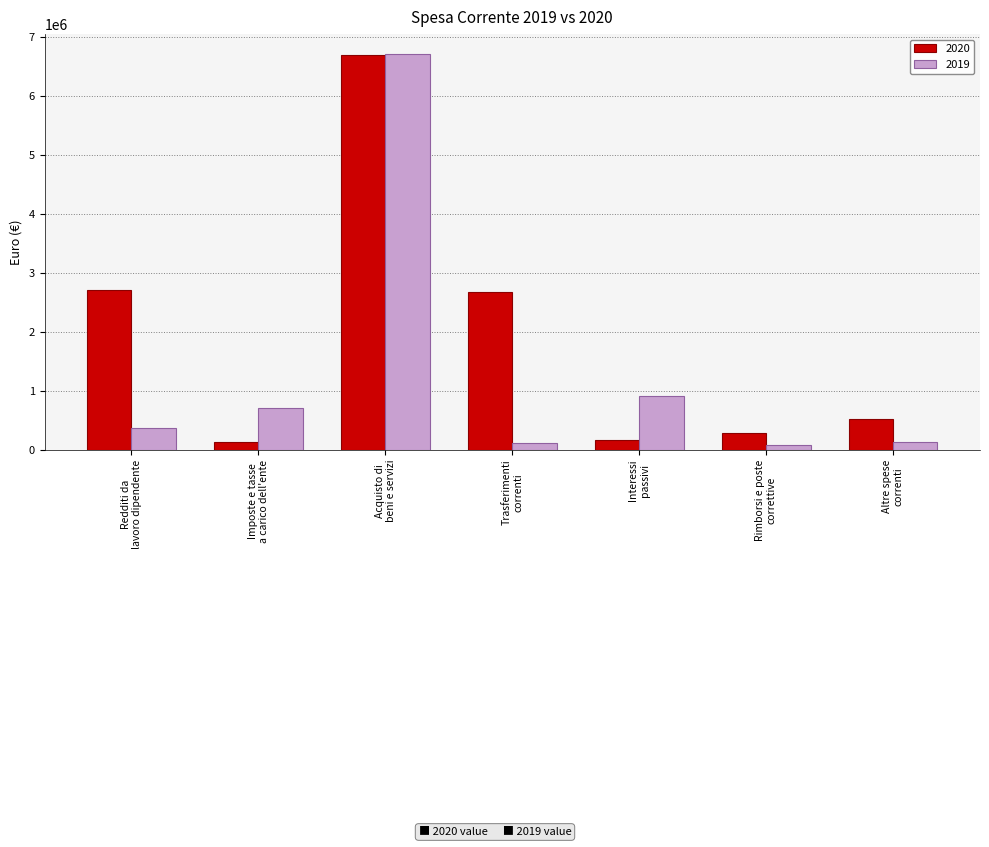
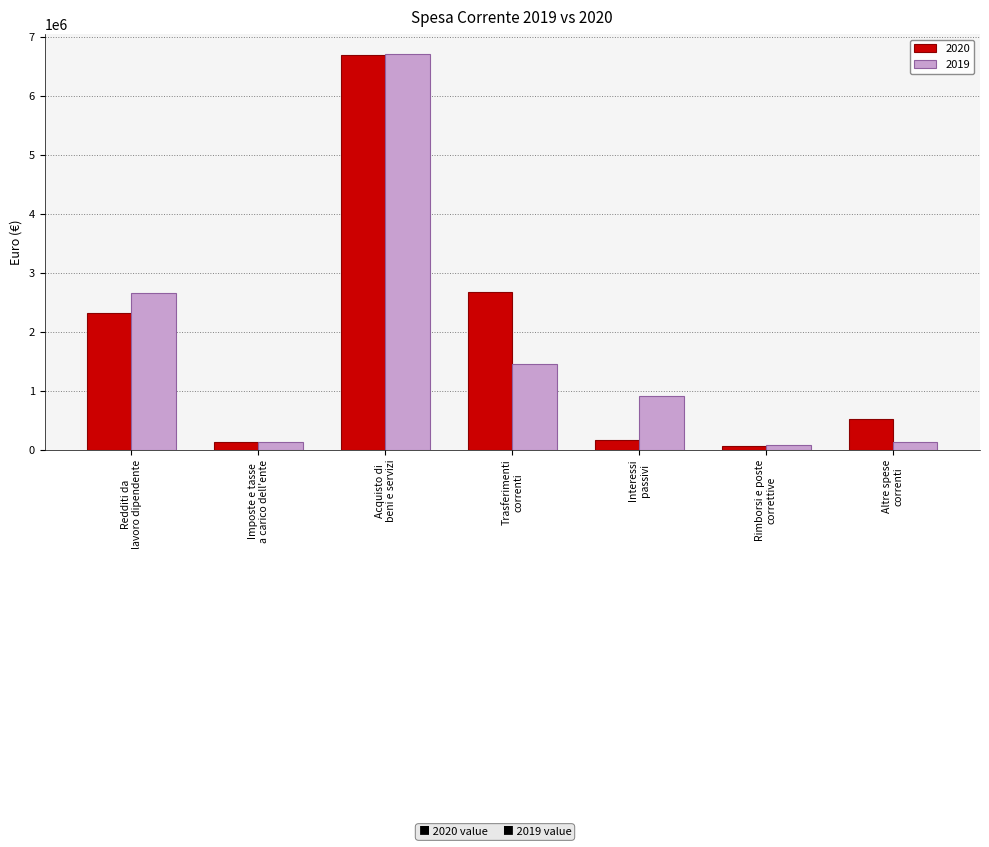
2020, Redditi da lavoro dipendente: 2700000 -> 2300000
2019, Redditi da lavoro dipendente: 400000 -> 2700000
2019, Imposte e tasse a carico dell'ente: 700000 -> 100000
2019, Trasferimenti correnti: 100000 -> 1500000
2020, Rimborsi e poste correttive: 300000 -> 100000
